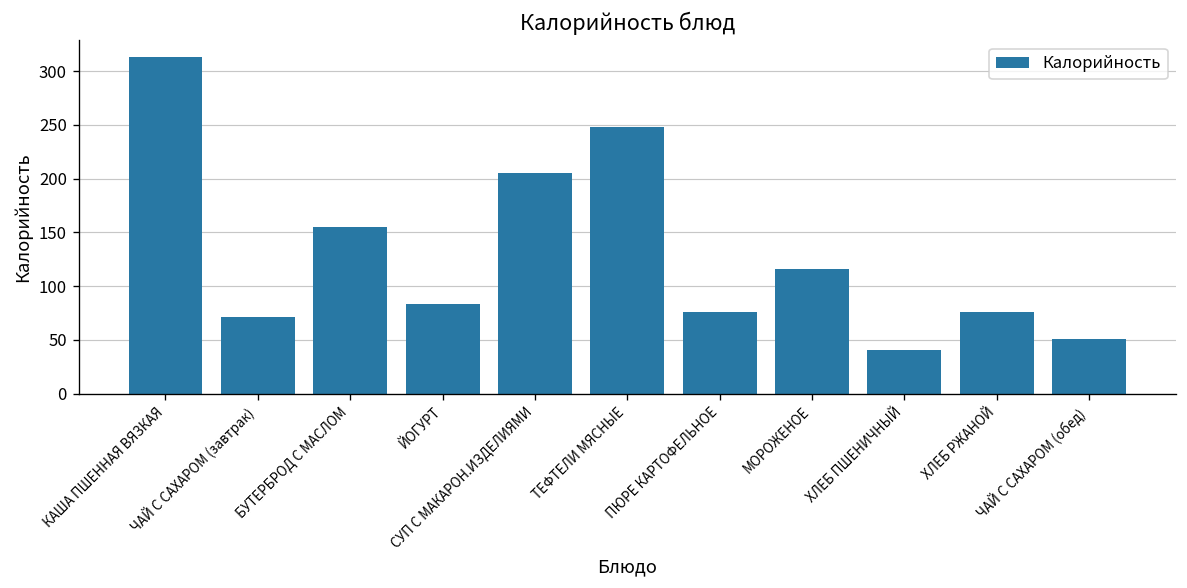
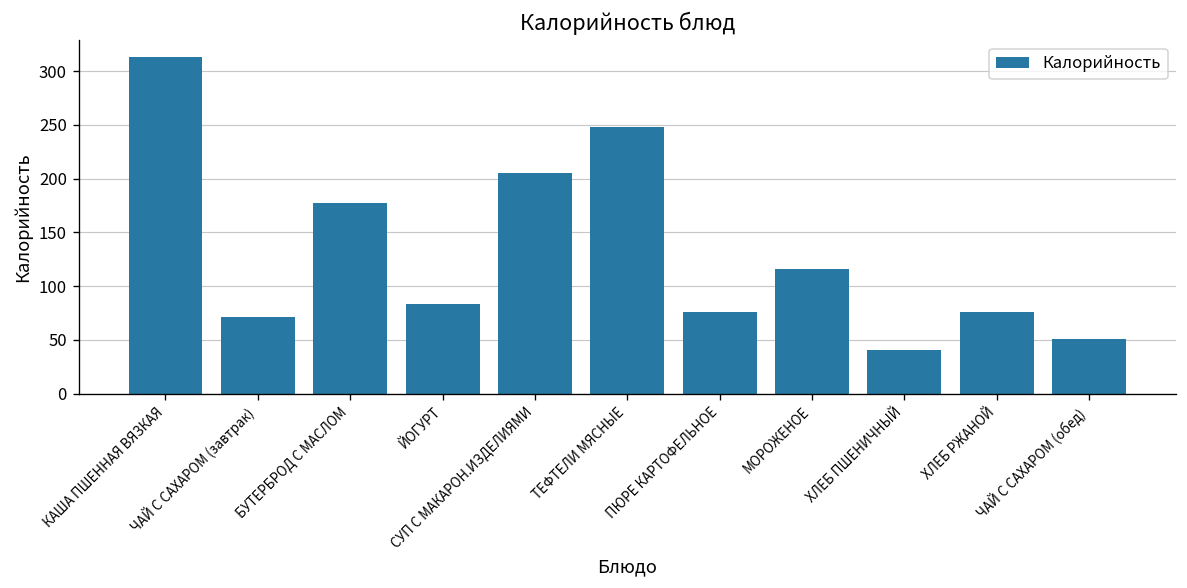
БУТЕРБРОД С МАСЛОМ: 160 -> 180
